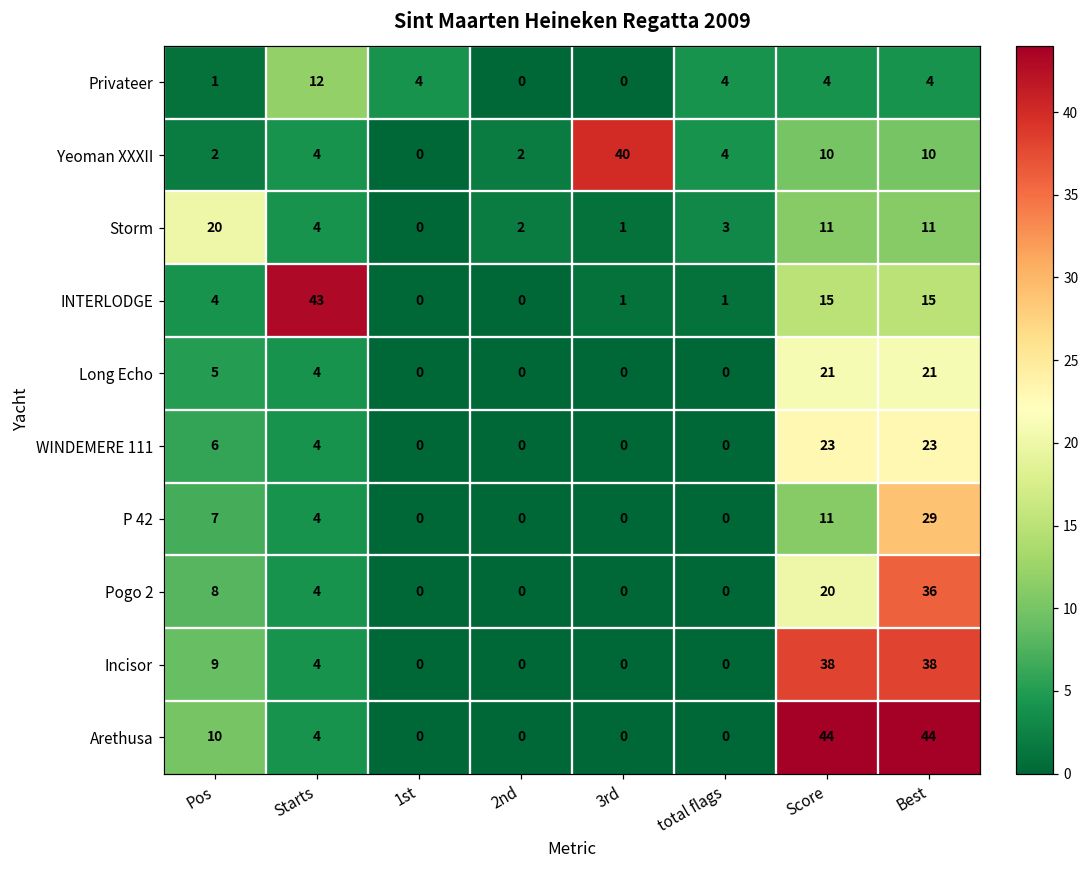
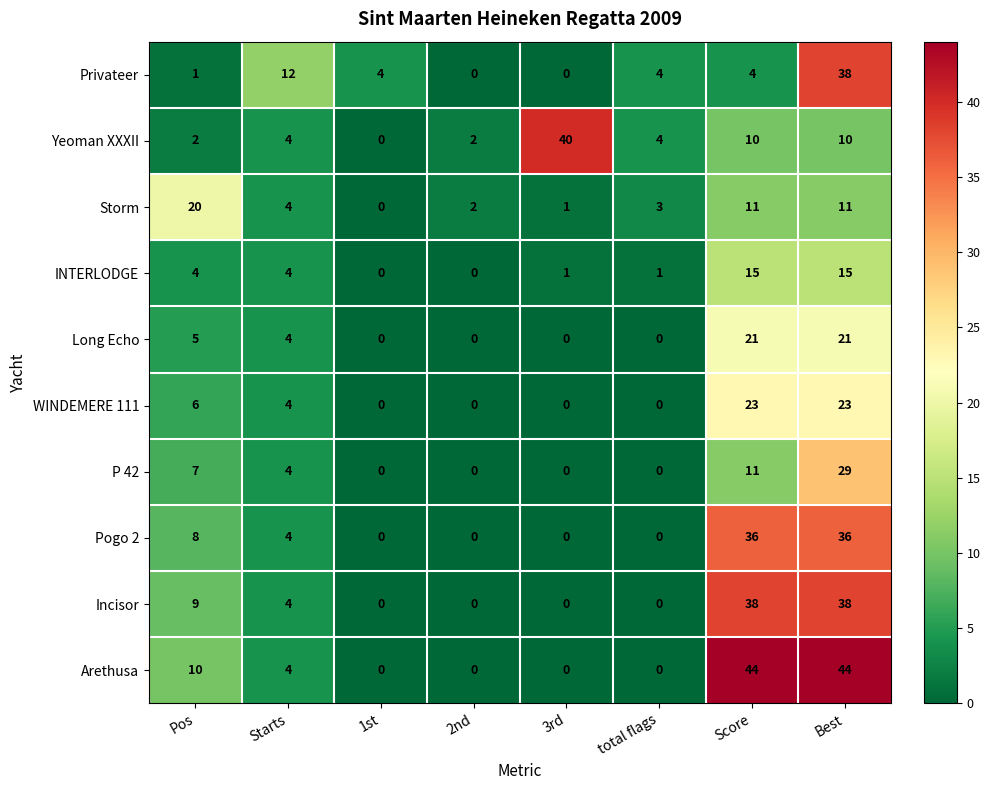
Privateer, Best: 4 -> 38
INTERLODGE, Starts: 43 -> 4
Pogo 2, Score: 20 -> 36
